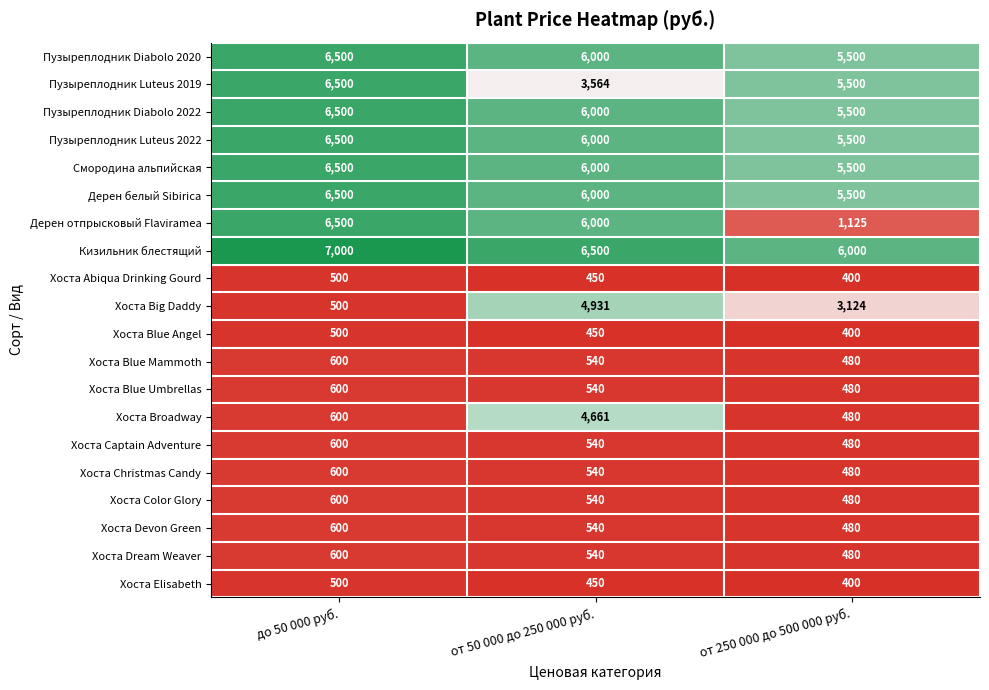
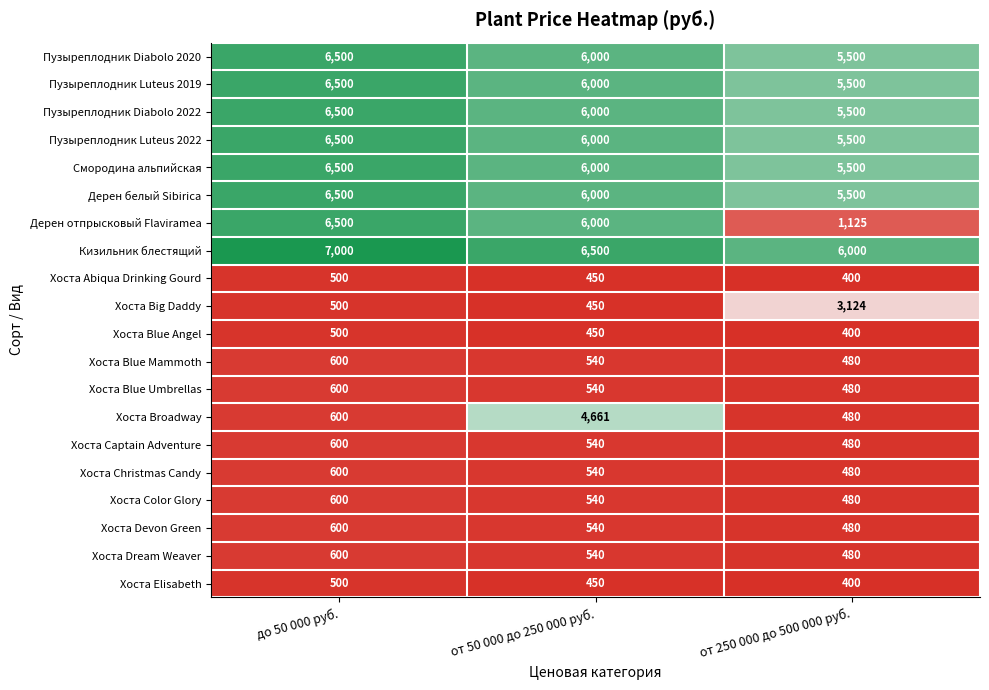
Пузыреплодник Luteus 2019, от 50 000 до 250 000 руб.: 3,564 -> 6,000
Хоста Big Daddy, от 50 000 до 250 000 руб.: 4,931 -> 450
